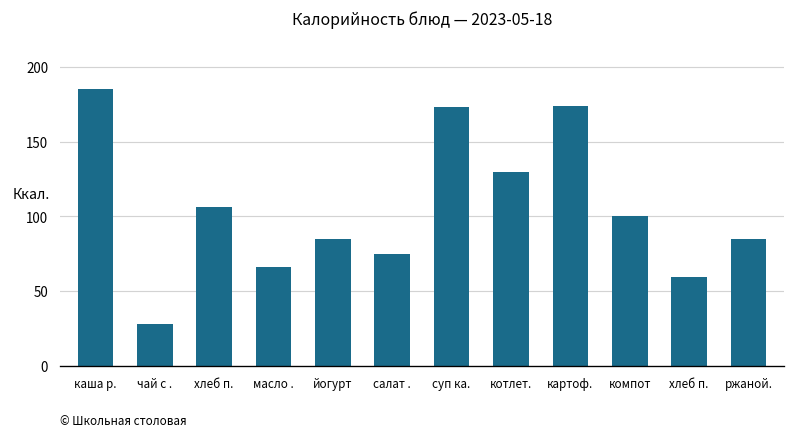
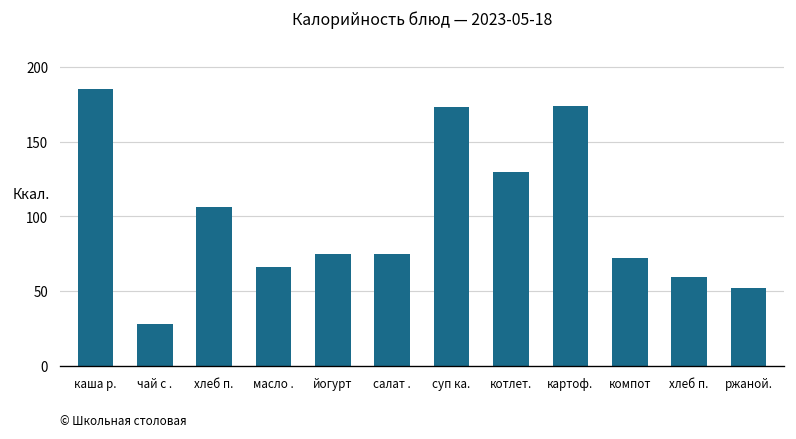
йогурт: 85 -> 75
компот: 100 -> 72
ржаной.: 85 -> 52
